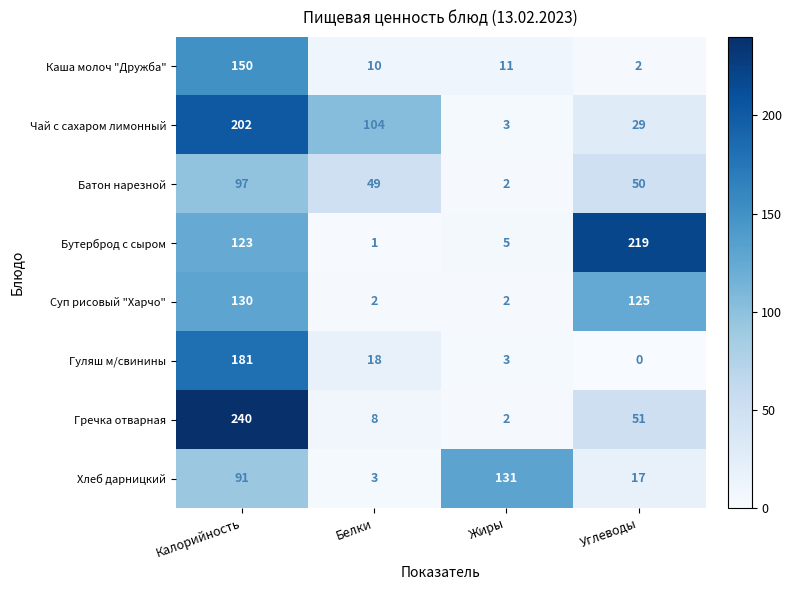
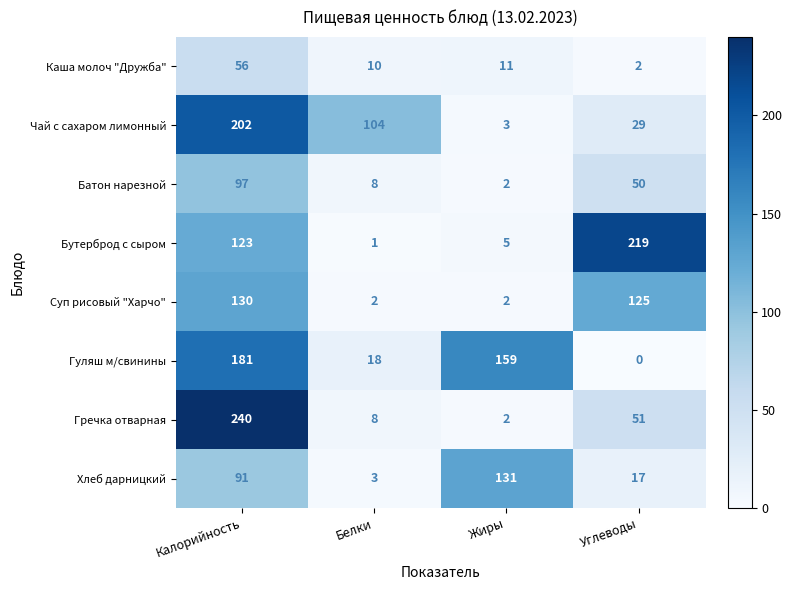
Каша молоч "Дружба", Калорийность: 150 -> 56
Батон нарезной, Белки: 49 -> 8
Гуляш м/свинины, Жиры: 3 -> 159
